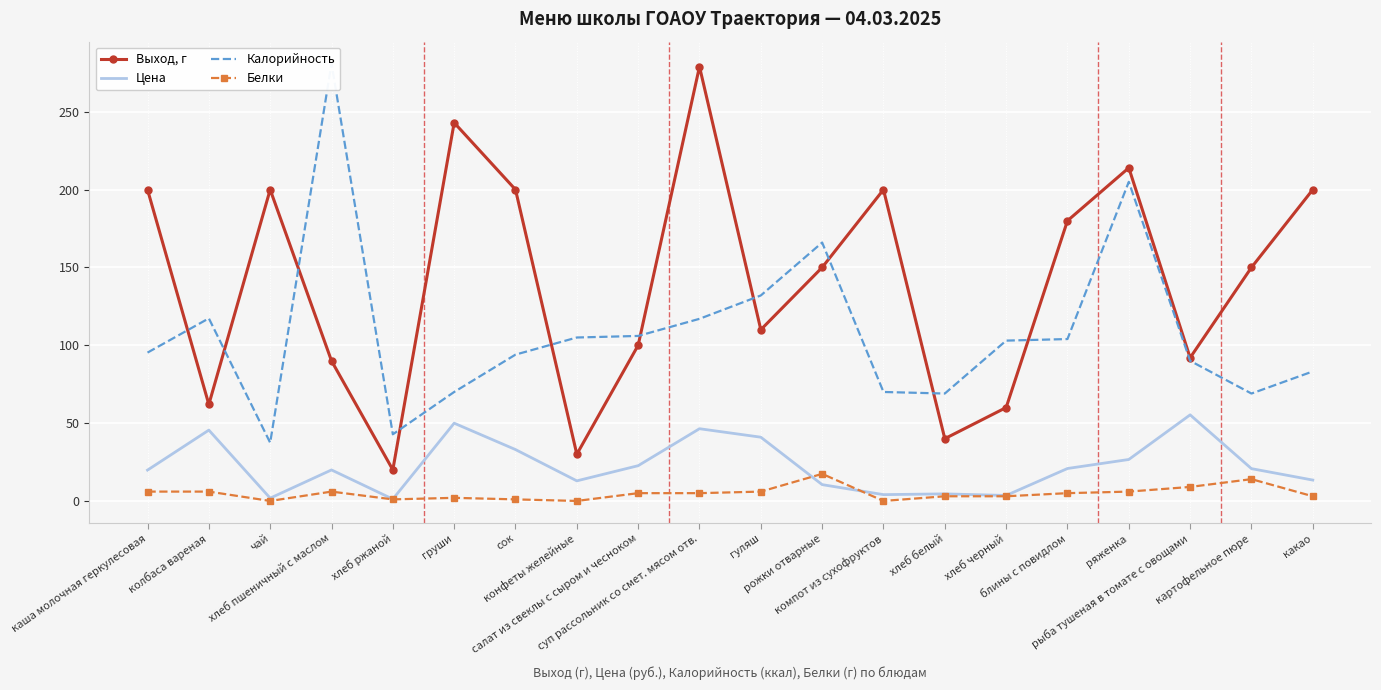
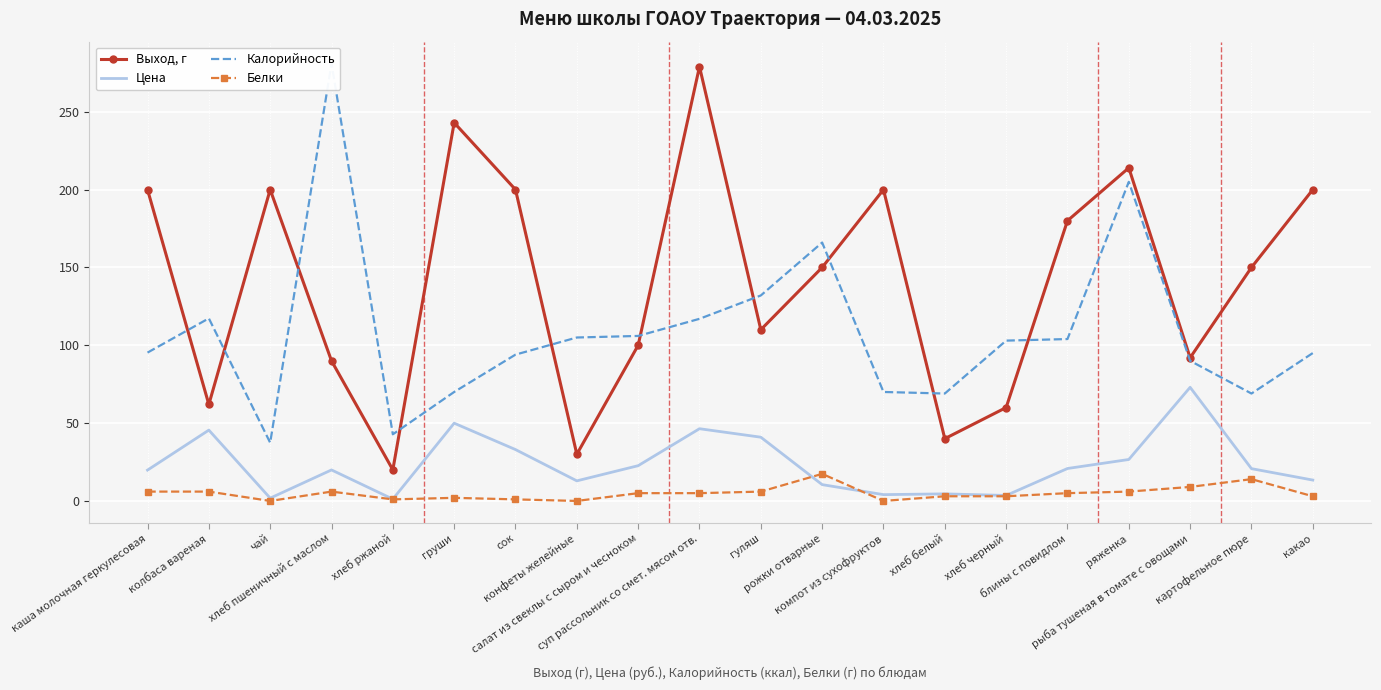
Цена, рыба тушеная в томате с овощами: 55 -> 73
Калорийность, какао: 83 -> 95
